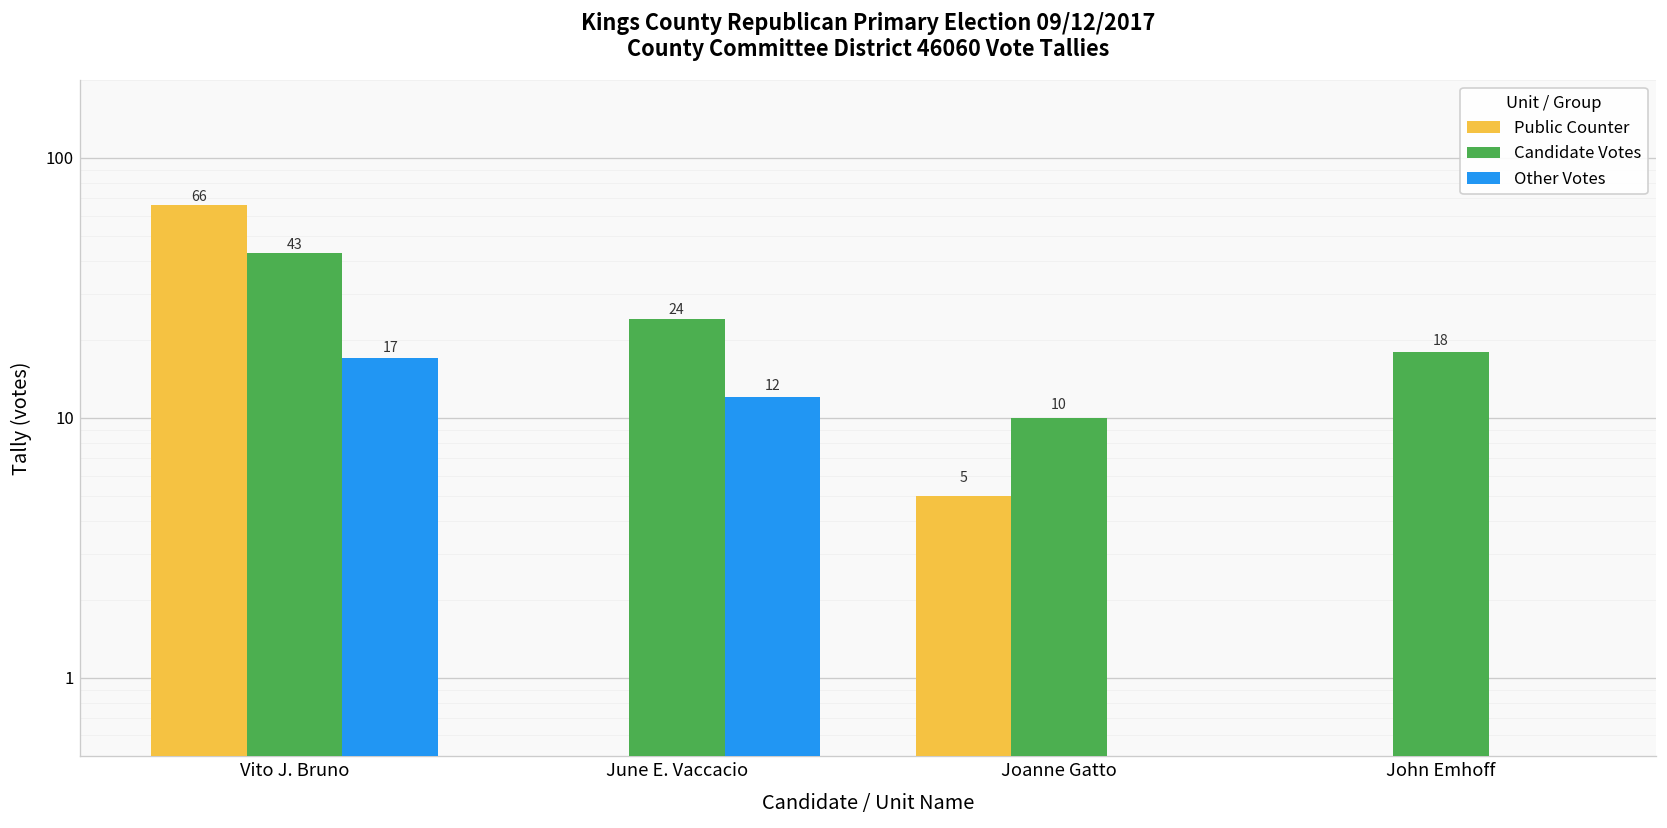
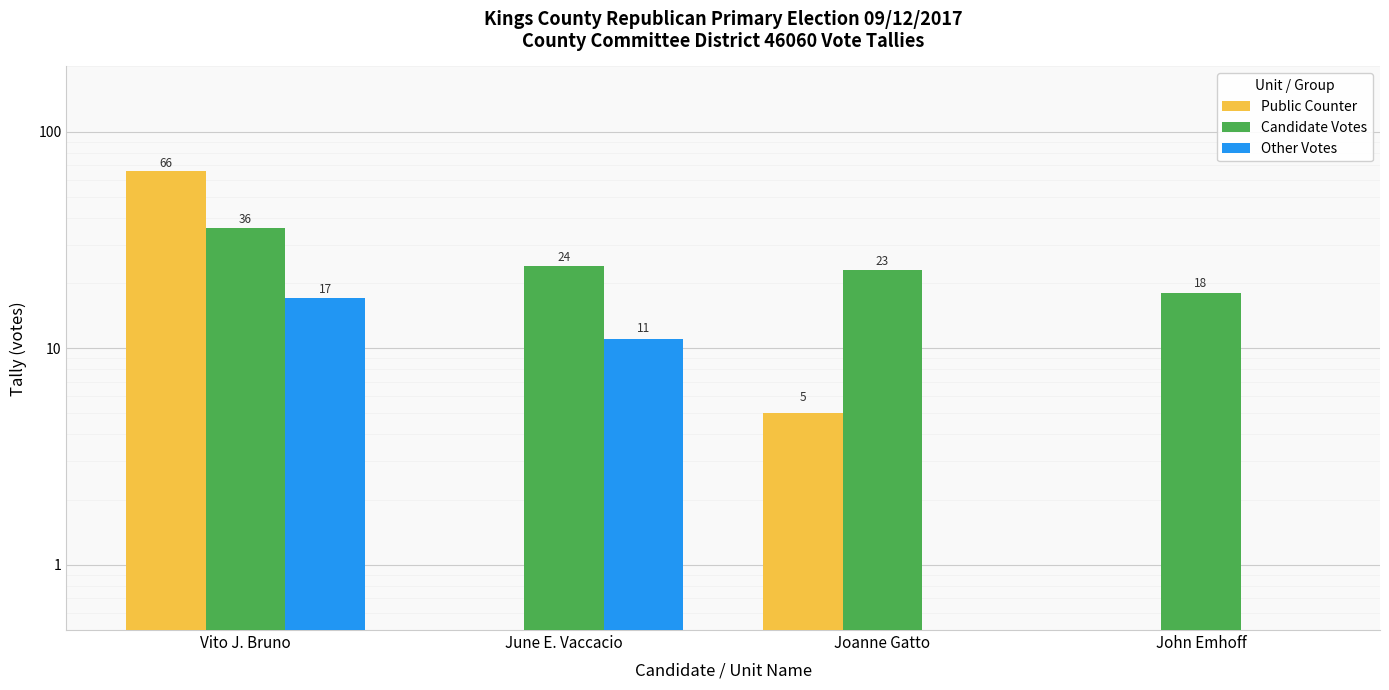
Candidate Votes, Vito J. Bruno: 43 -> 36
Other Votes, June E. Vaccacio: 12 -> 11
Candidate Votes, Joanne Gatto: 10 -> 23
